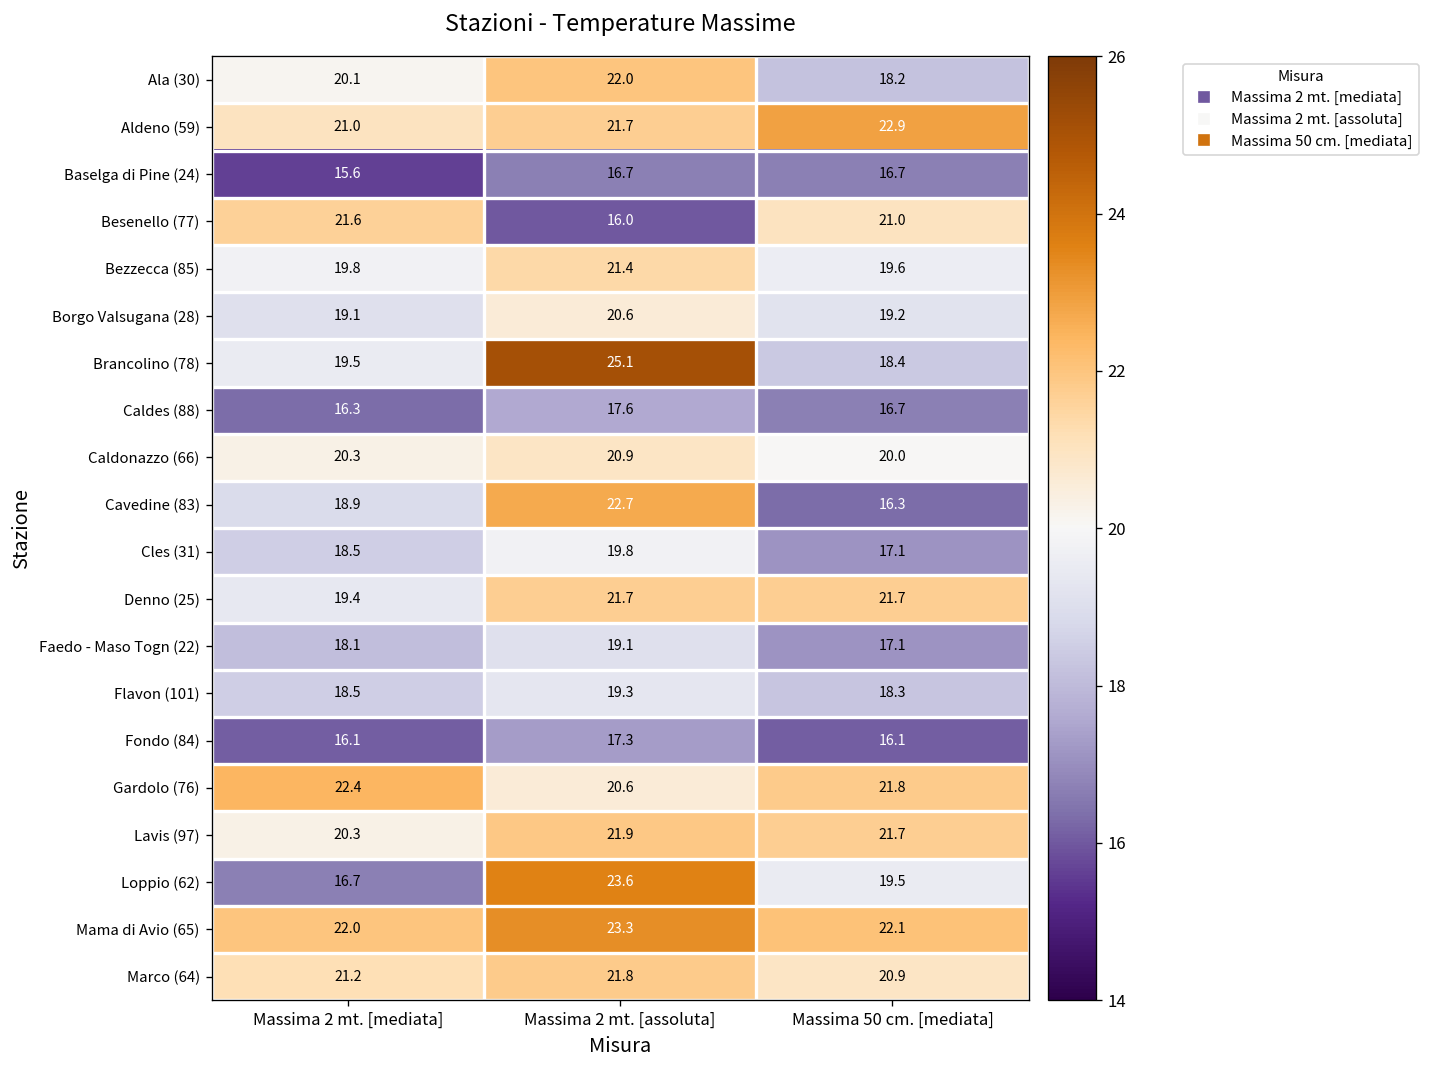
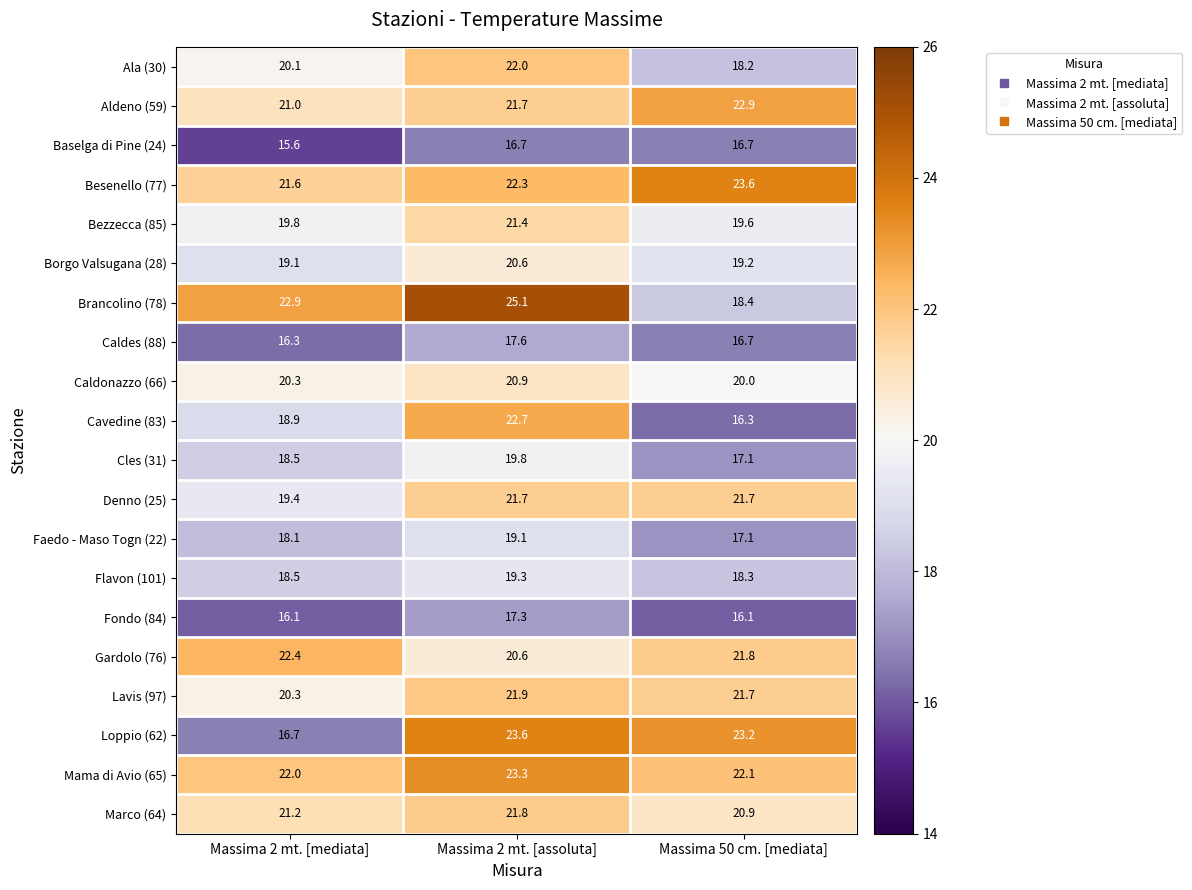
Besenello (77), Massima 2 mt. [assoluta]: 16.0 -> 22.3
Besenello (77), Massima 50 cm. [mediata]: 21.0 -> 23.6
Brancolino (78), Massima 2 mt. [mediata]: 19.5 -> 22.9
Loppio (62), Massima 50 cm. [mediata]: 19.5 -> 23.2
